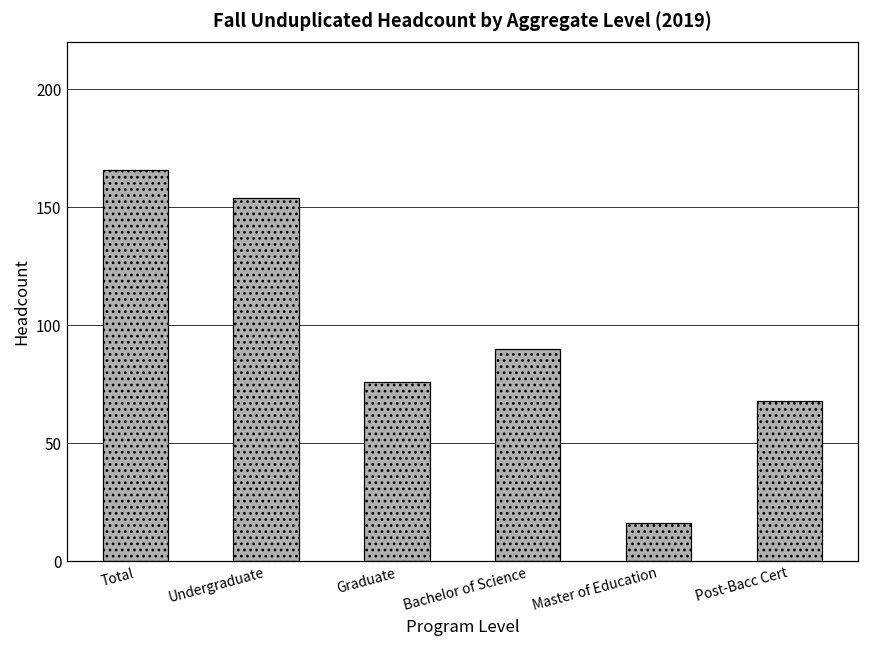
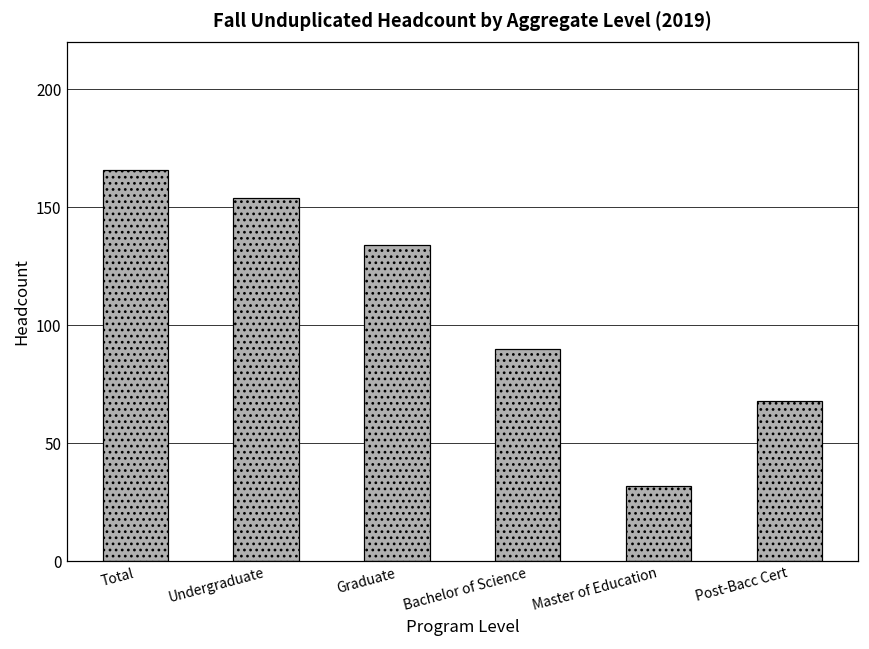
Graduate: 76 -> 134
Master of Education: 16 -> 32
